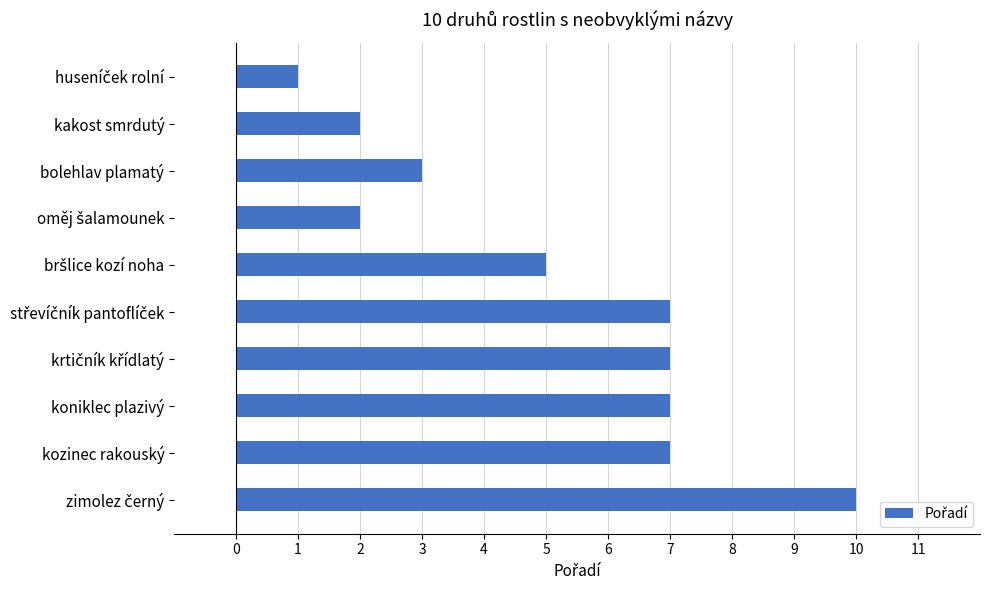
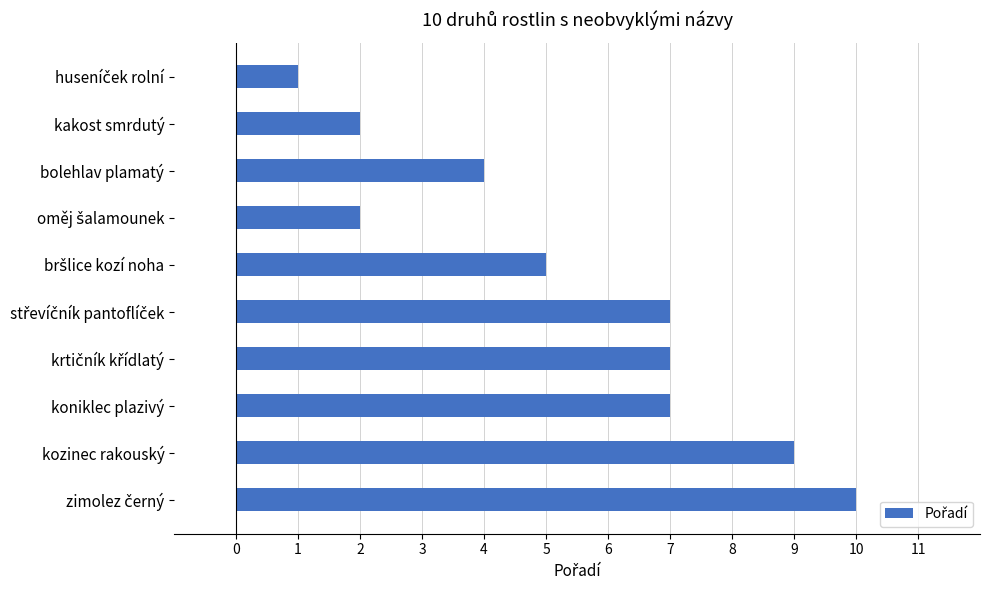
bolehlav plamatý: 3 -> 4
kozinec rakouský: 7 -> 9
